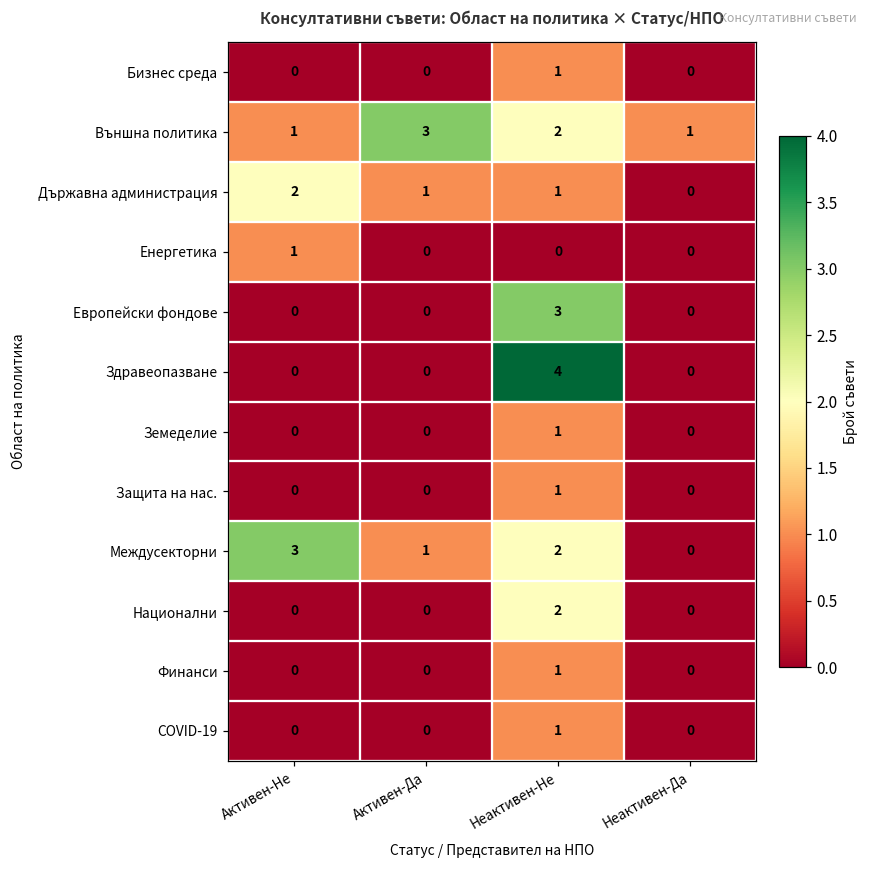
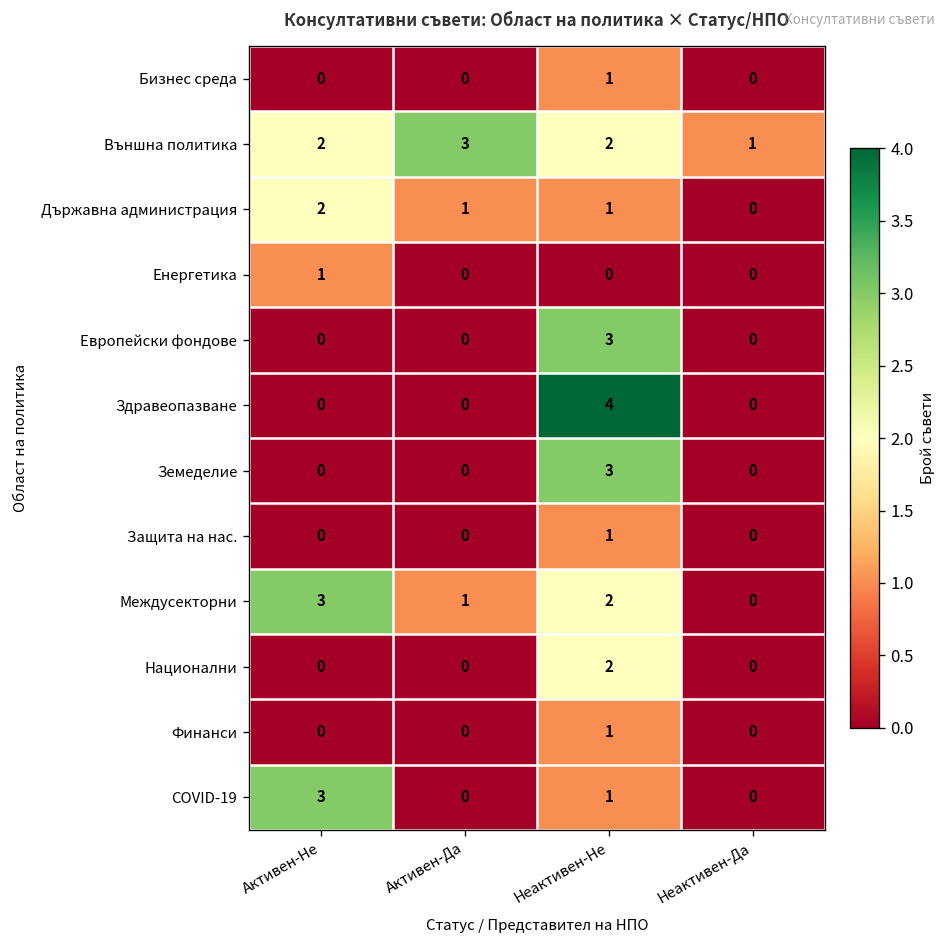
Външна политика, Активен-Не: 1 -> 2
Земеделие, Неактивен-Не: 1 -> 3
COVID-19, Активен-Не: 0 -> 3
